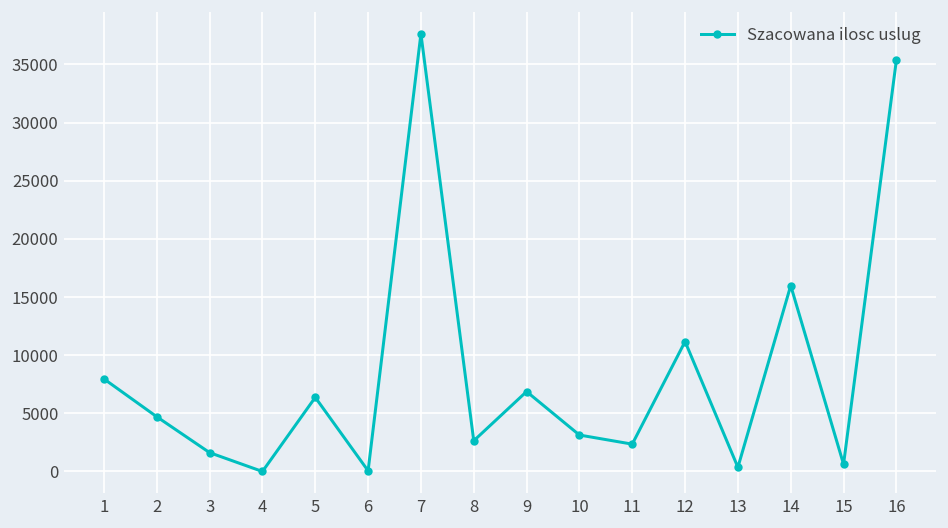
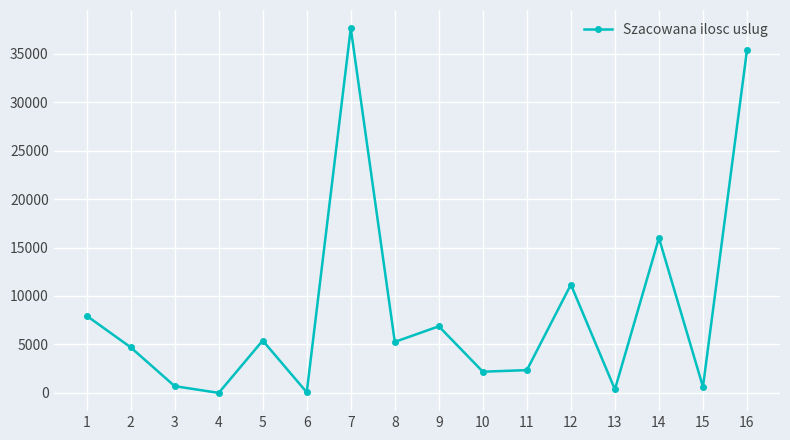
3: 2000 -> 1000
5: 6000 -> 5000
8: 3000 -> 5000
10: 3000 -> 2000
